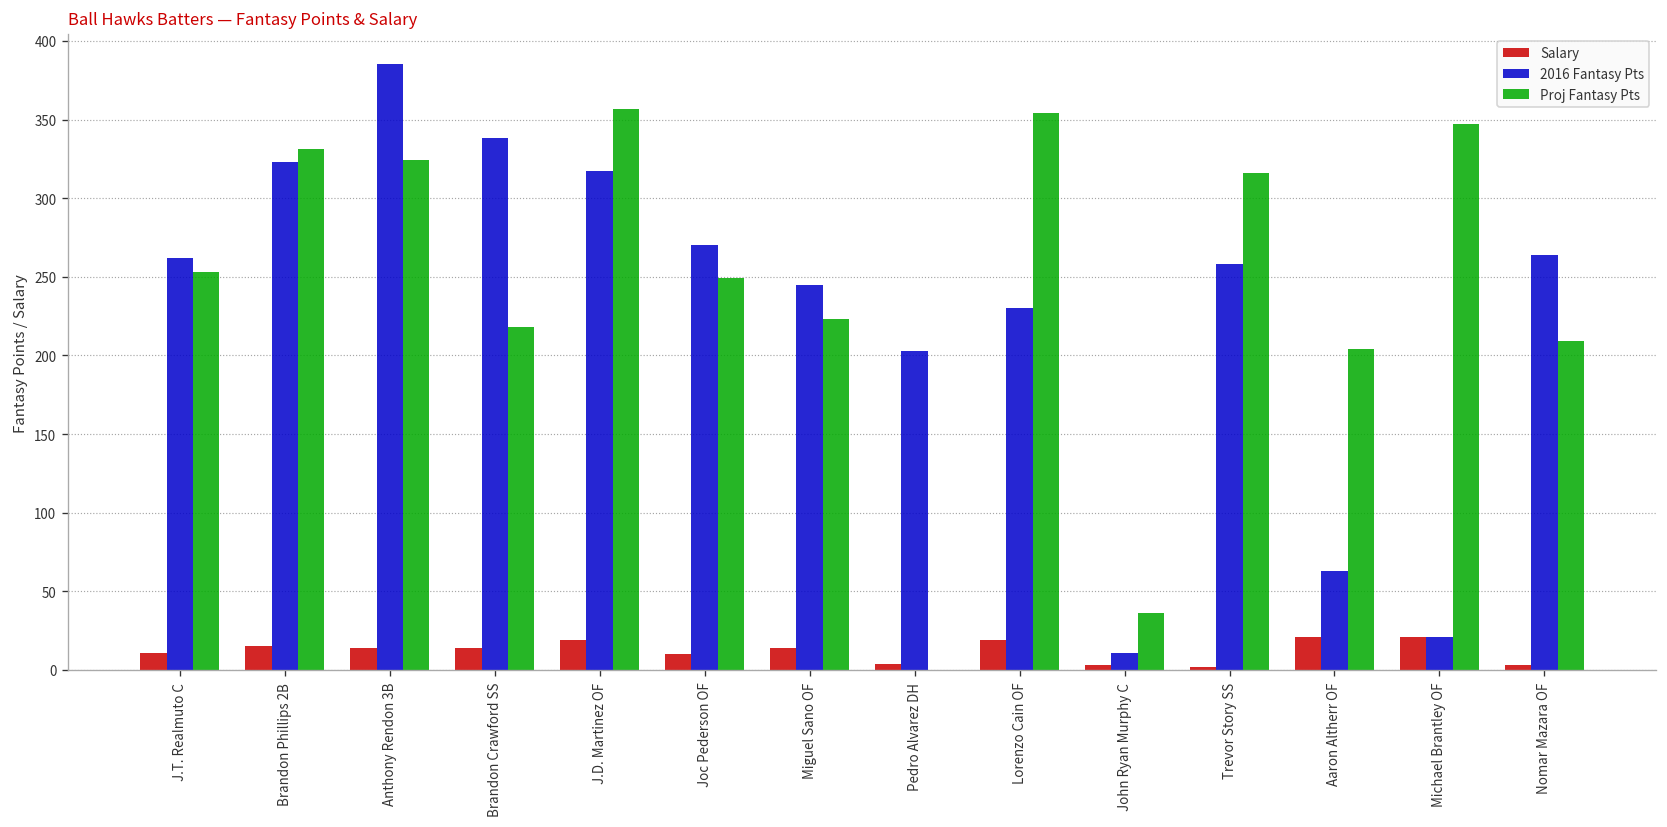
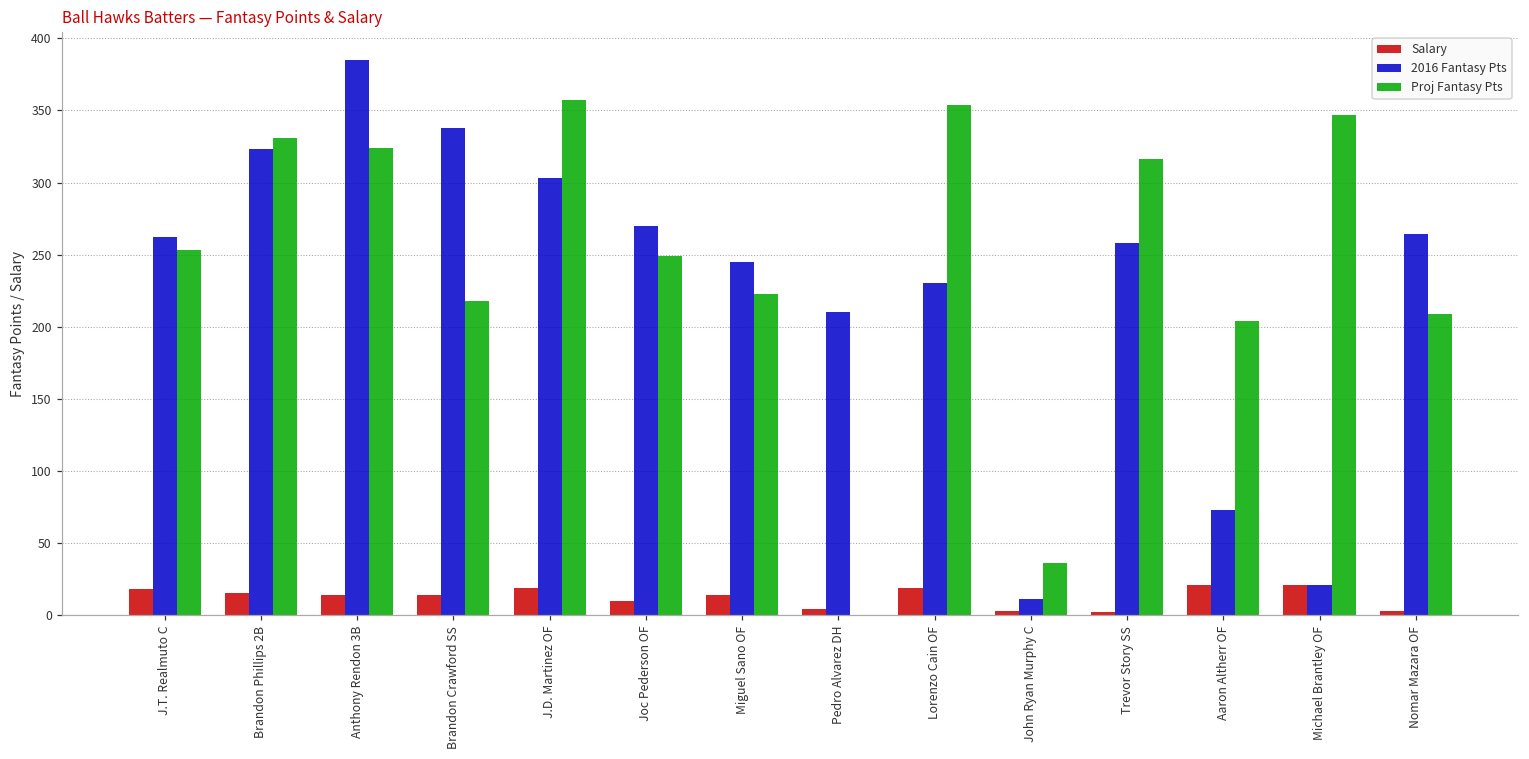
Salary, J.T. Realmuto C: 11 -> 18
2016 Fantasy Pts, J.D. Martinez OF: 317 -> 303
2016 Fantasy Pts, Pedro Alvarez DH: 203 -> 210
2016 Fantasy Pts, Aaron Altherr OF: 63 -> 73
